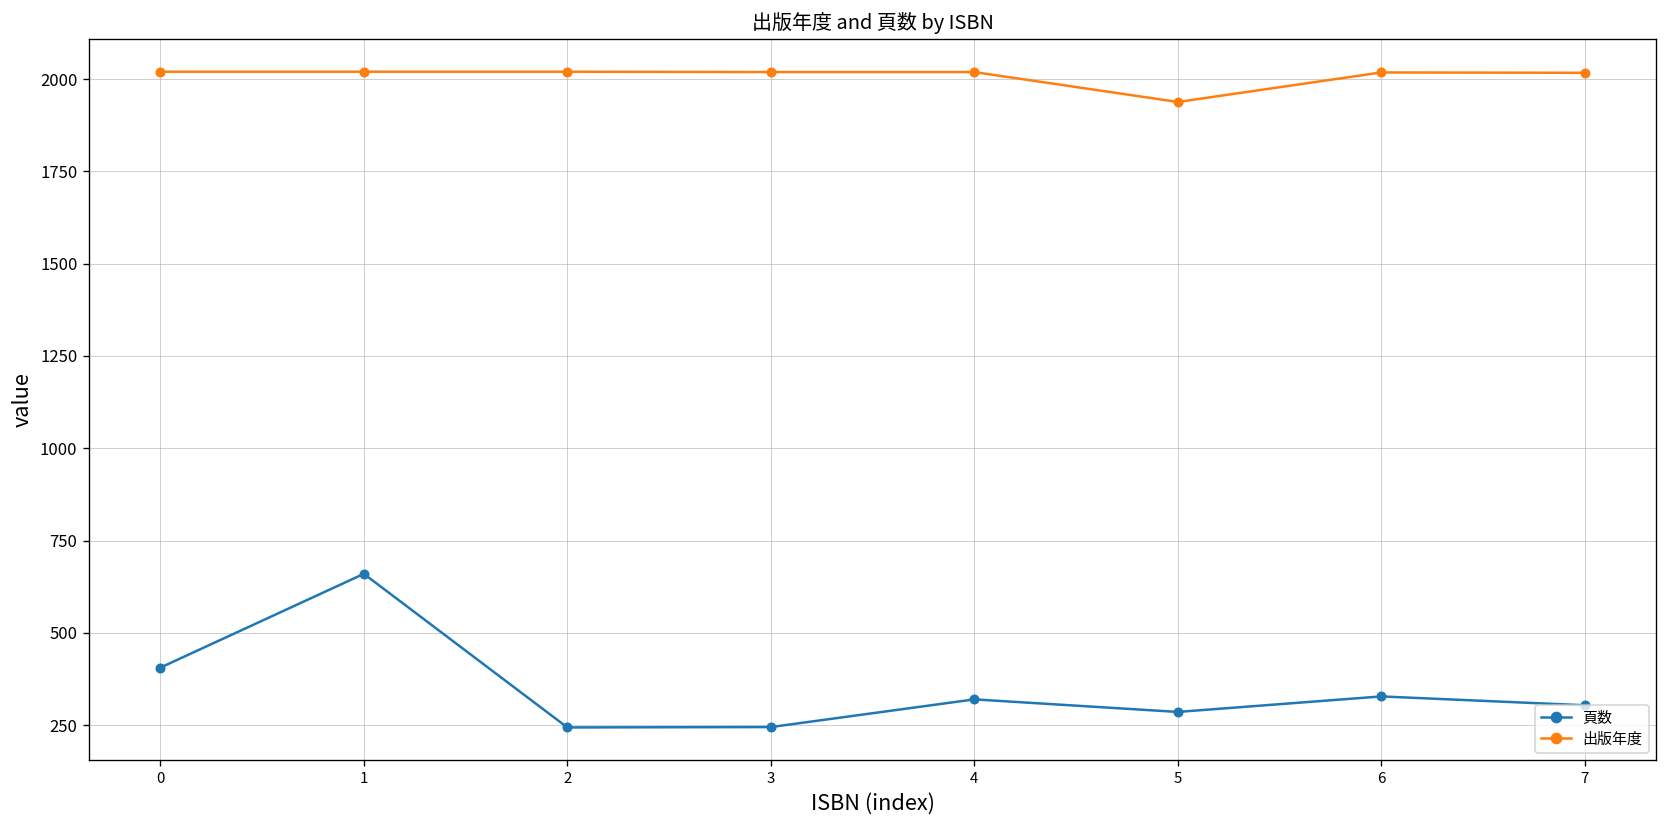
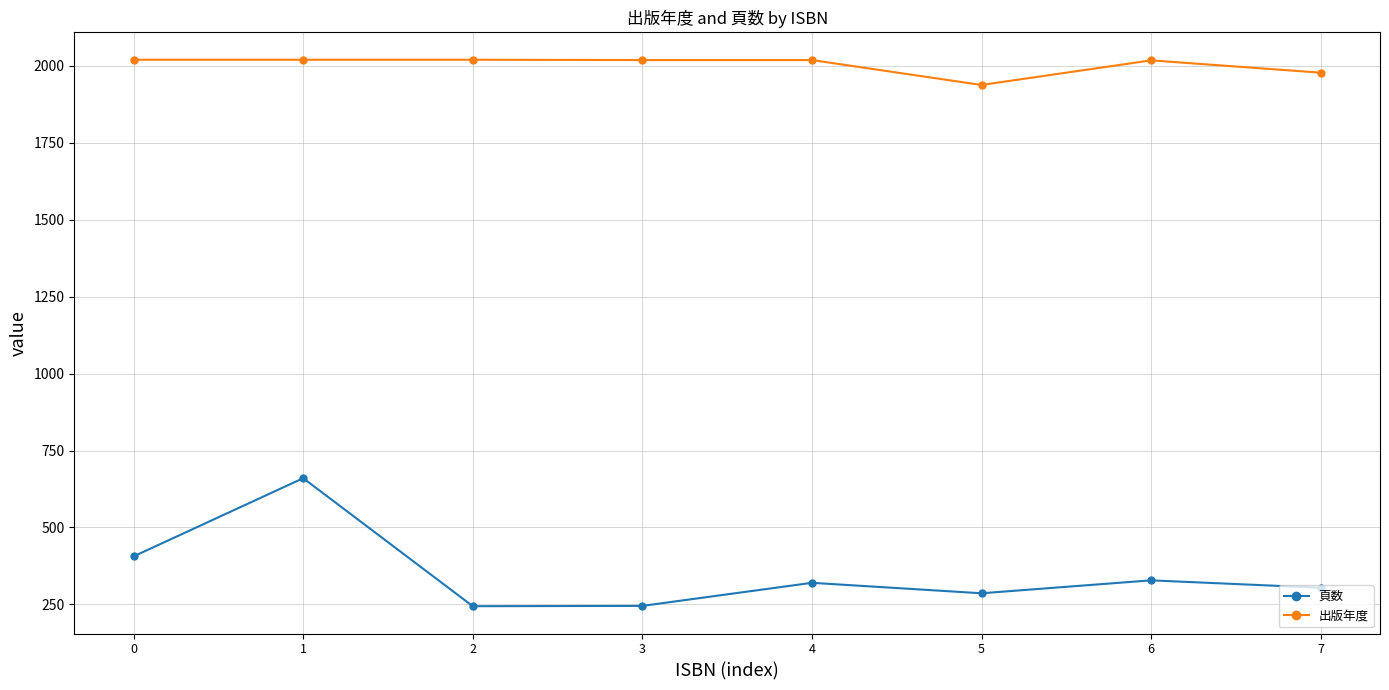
出版年度, 7: 2020 -> 1980
